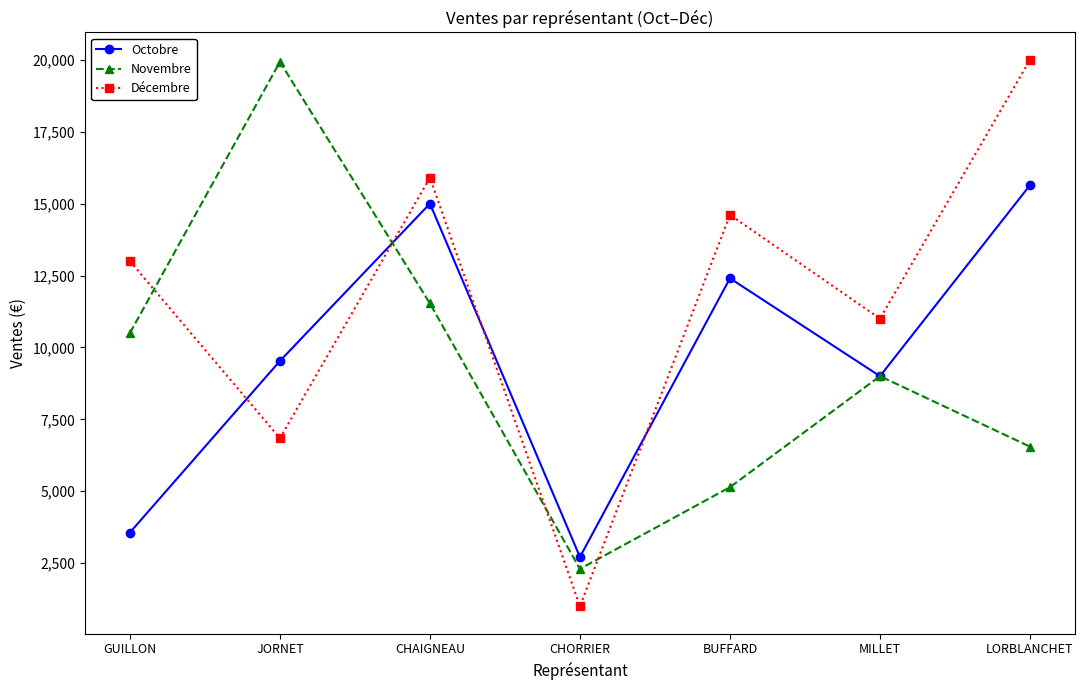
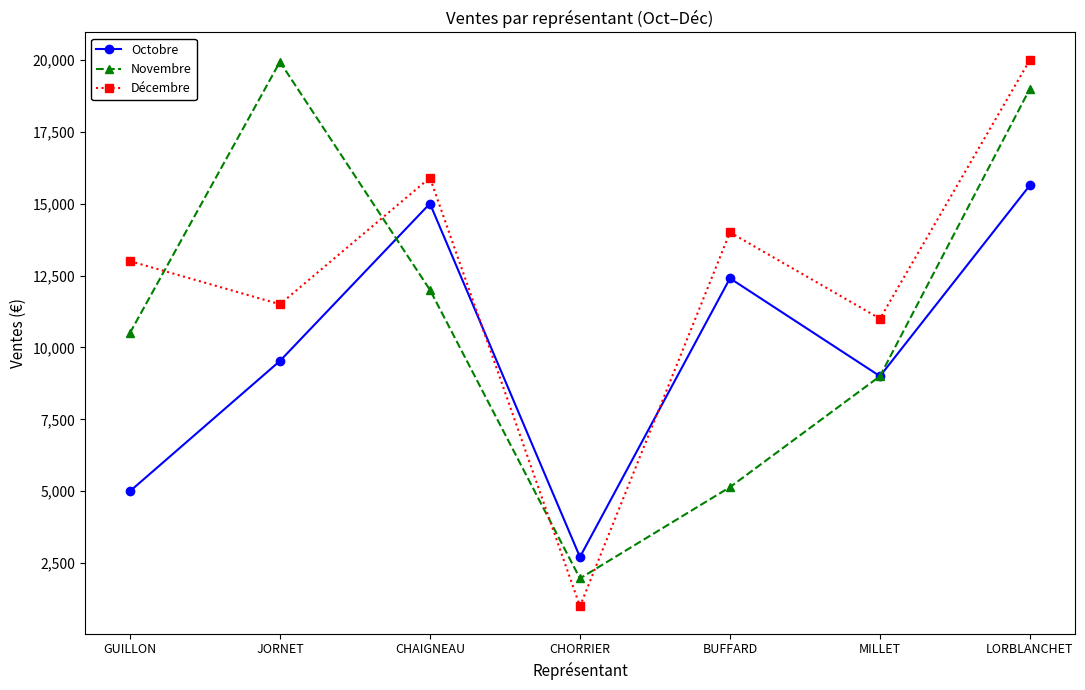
Octobre, GUILLON: 3,600 -> 5,000
Décembre, JORNET: 6,800 -> 11,500
Novembre, CHAIGNEAU: 11,500 -> 12,000
Novembre, CHORRIER: 2,300 -> 2,000
Décembre, BUFFARD: 14,600 -> 14,000
Novembre, LORBLANCHET: 6,600 -> 19,000
